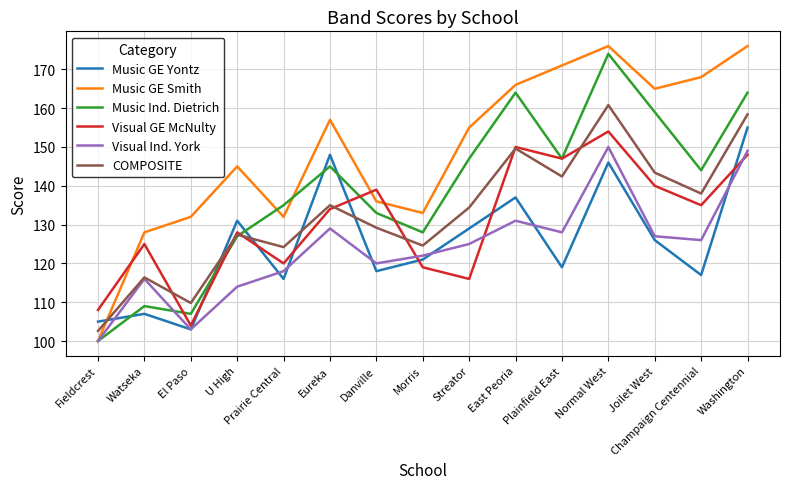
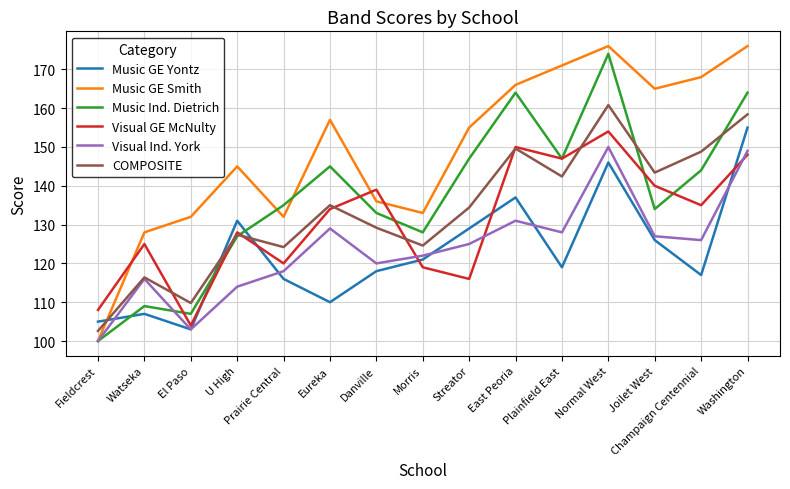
Music GE Yontz, Eureka: 148 -> 110
Music Ind. Dietrich, Joilet West: 159 -> 134
COMPOSITE, Champaign Centennial: 138 -> 149
